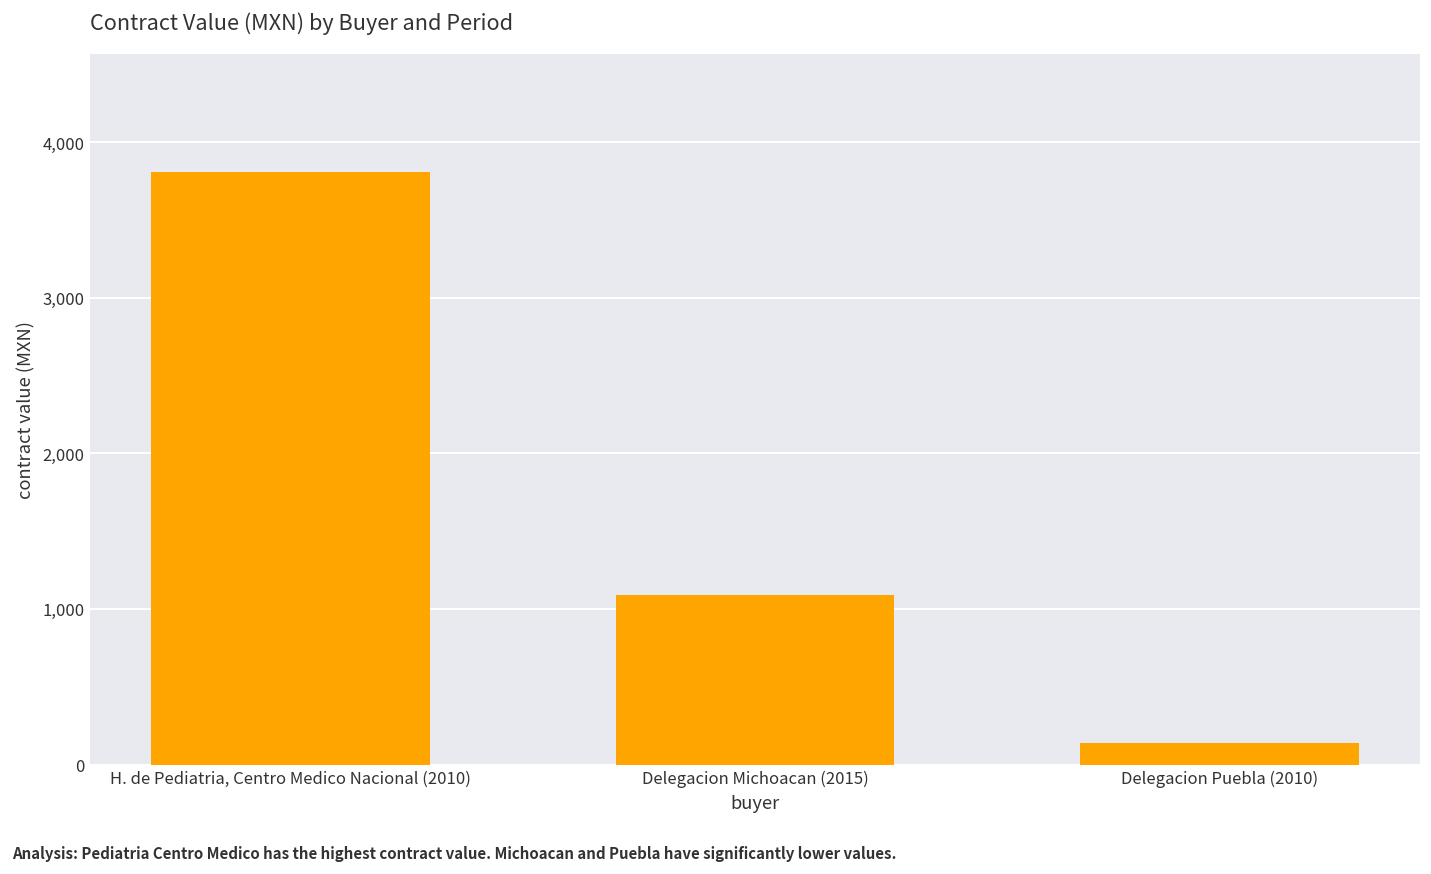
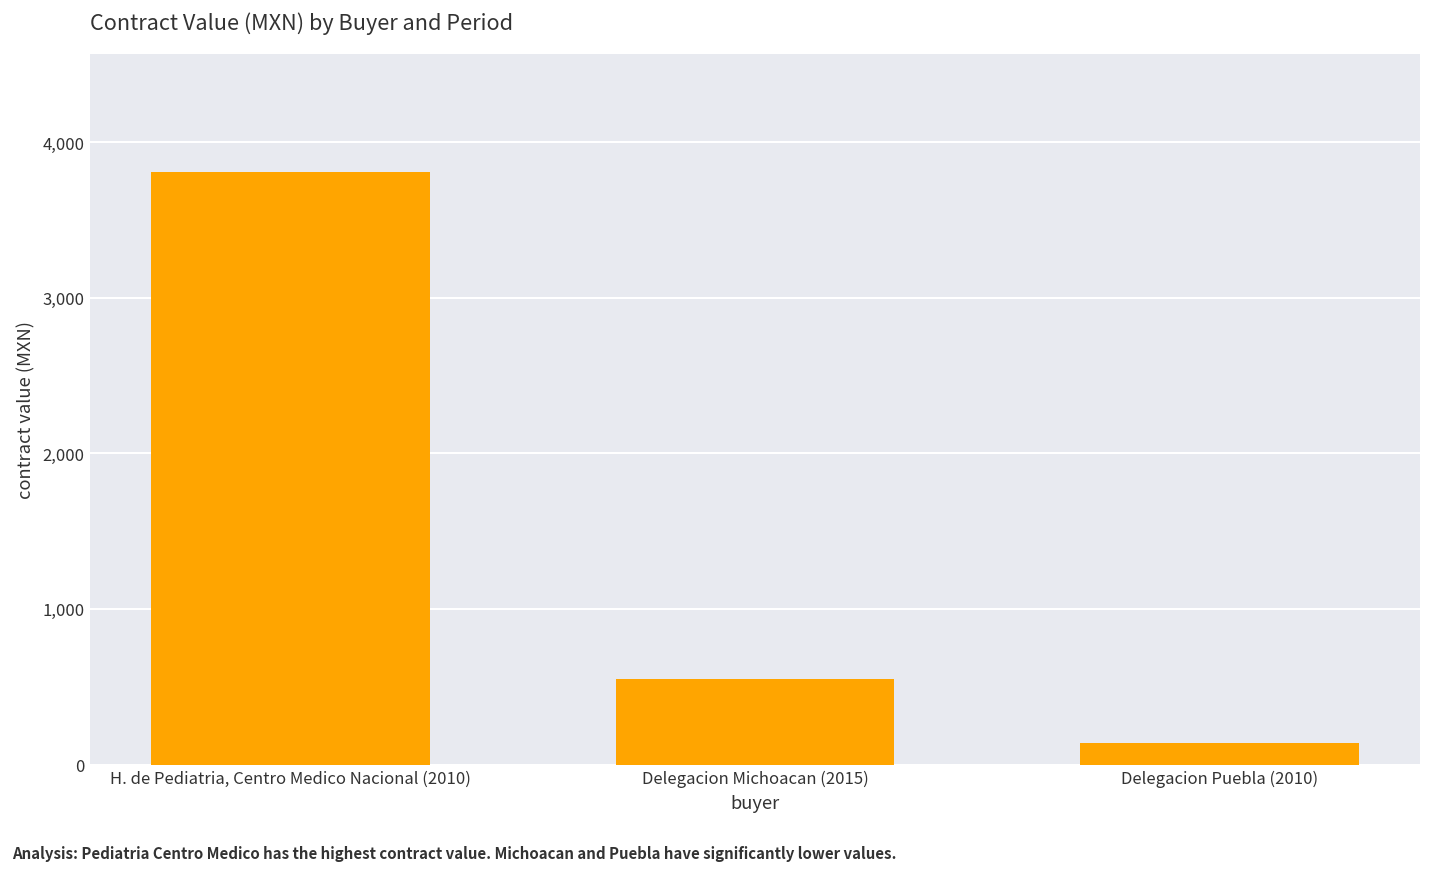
Delegacion Michoacan (2015): 1,090 -> 550
